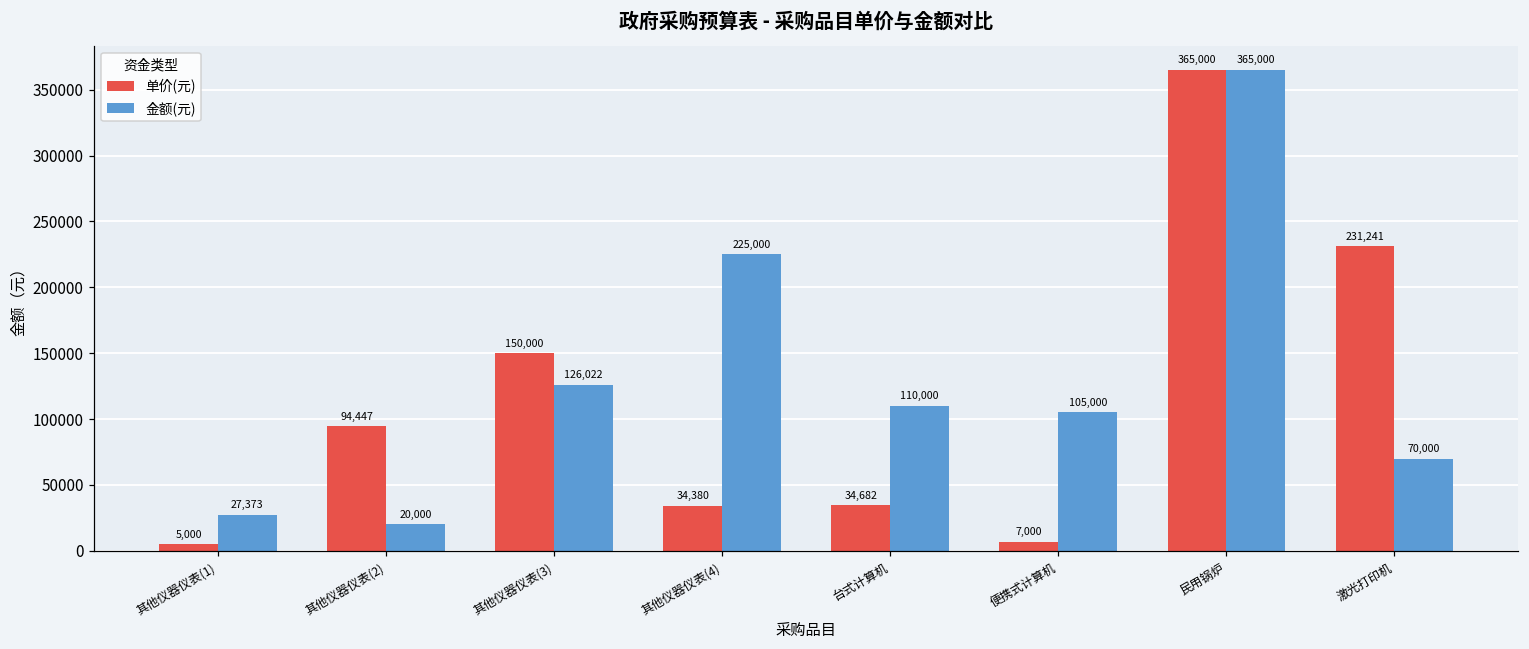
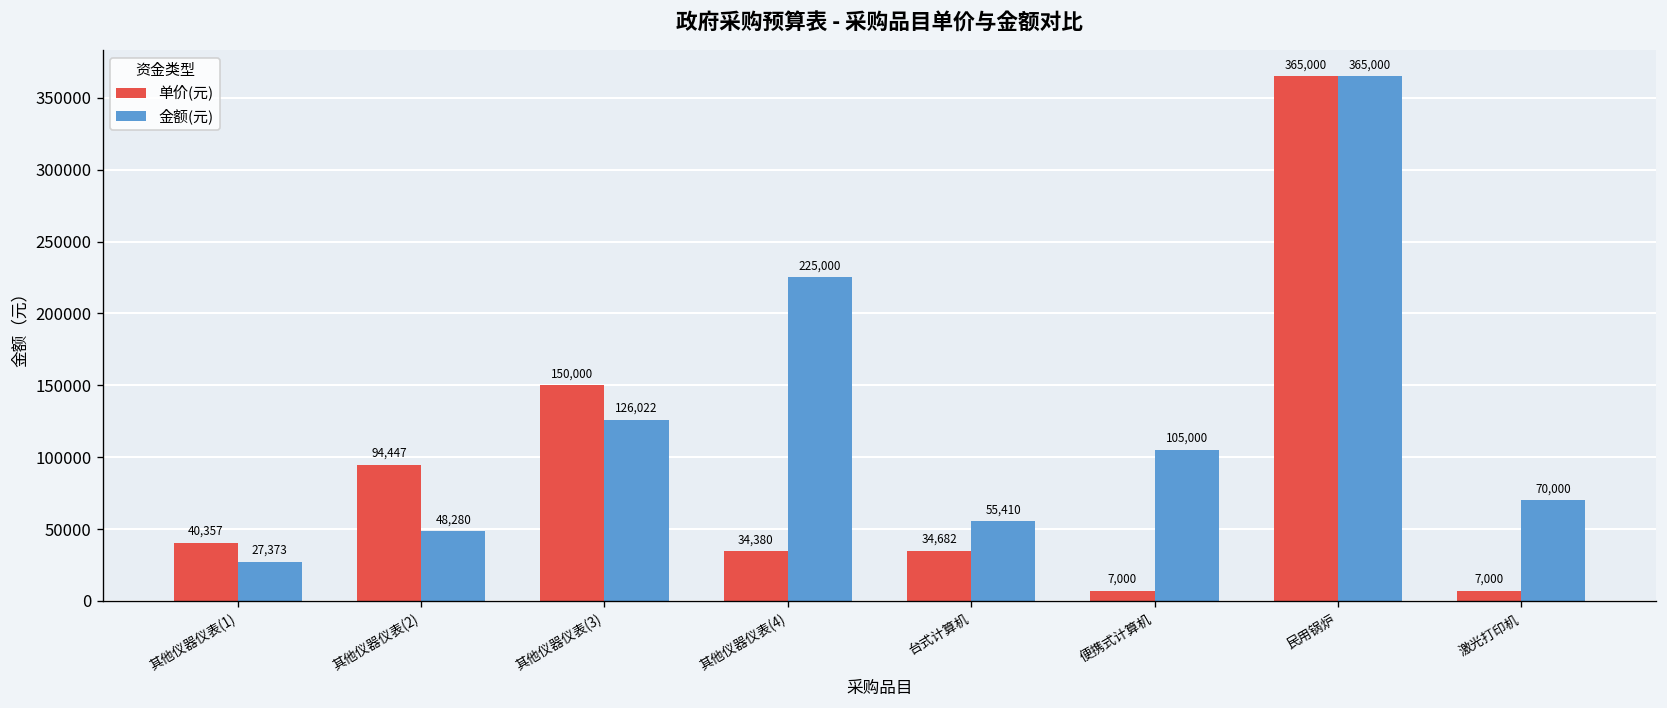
单价(元), 其他仪器仪表(1): 5,000 -> 40,357
金额(元), 其他仪器仪表(2): 20,000 -> 48,280
金额(元), 台式计算机: 110,000 -> 55,410
单价(元), 激光打印机: 231,241 -> 7,000
